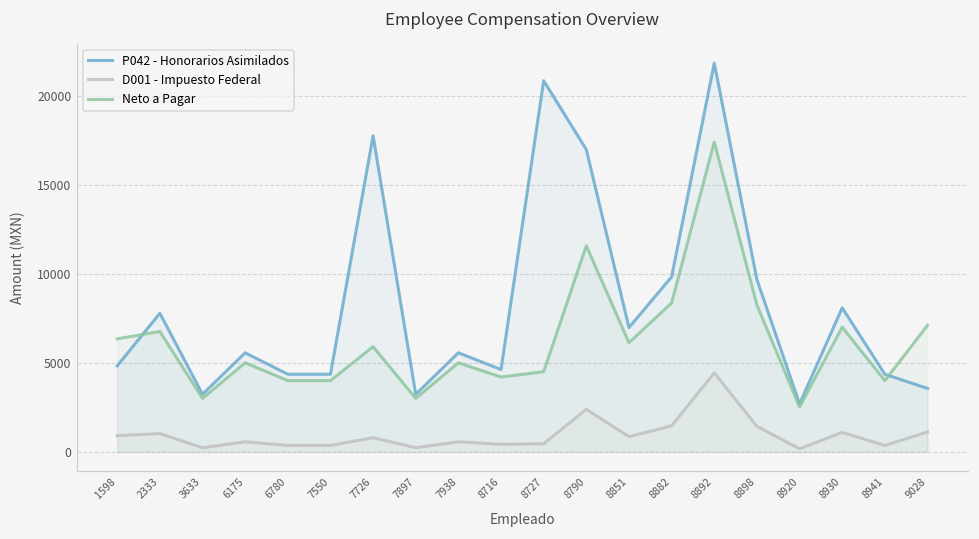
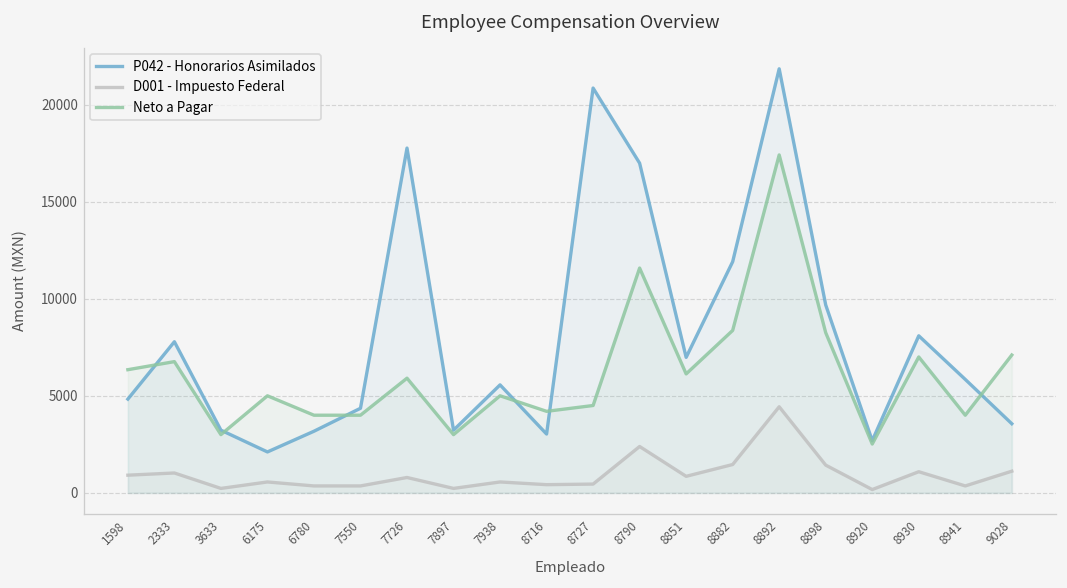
P042 - Honorarios Asimilados, 6175: 5600 -> 2100
P042 - Honorarios Asimilados, 6780: 4400 -> 3200
P042 - Honorarios Asimilados, 8716: 4600 -> 3000
P042 - Honorarios Asimilados, 8882: 9800 -> 11900
P042 - Honorarios Asimilados, 8941: 4400 -> 5800
